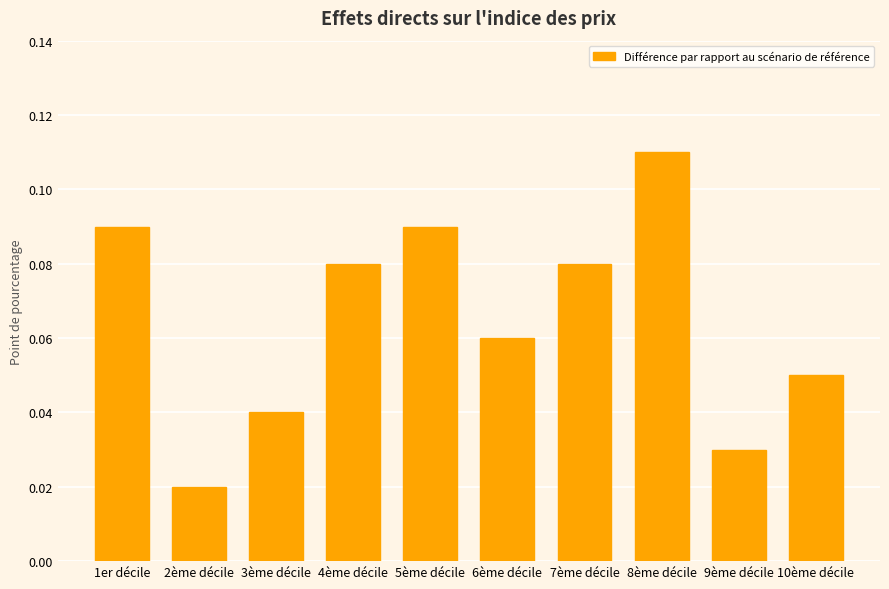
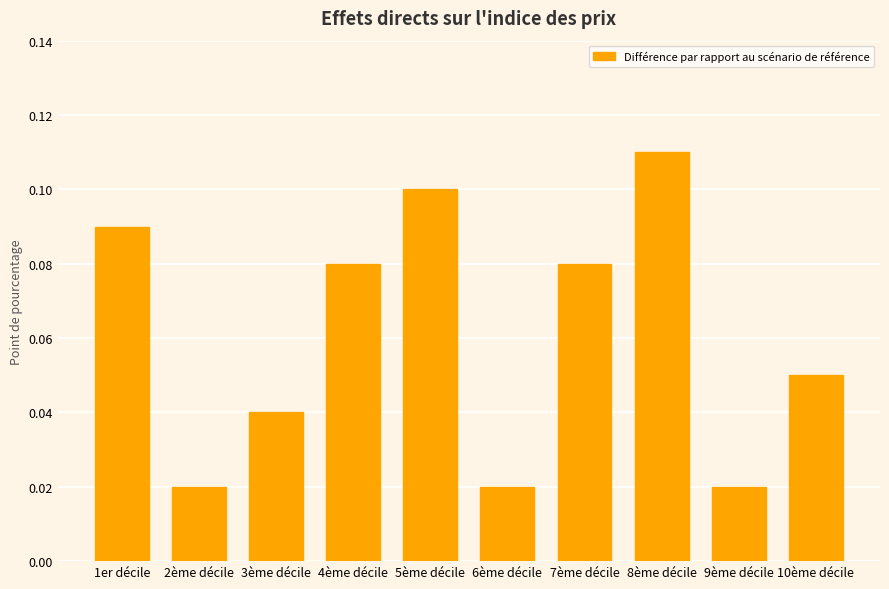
5ème décile: 0.09 -> 0.10
6ème décile: 0.06 -> 0.02
9ème décile: 0.03 -> 0.02
